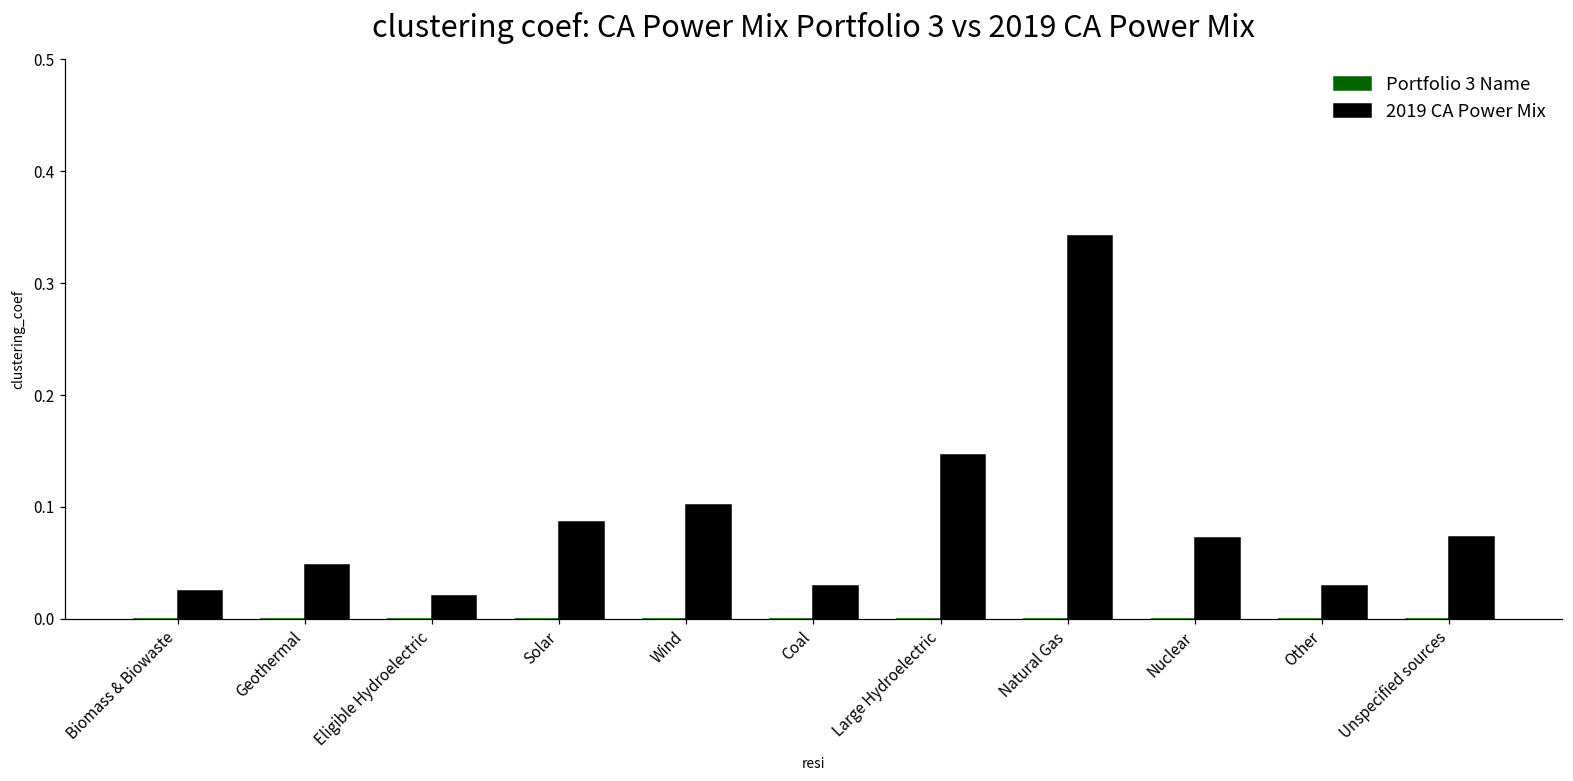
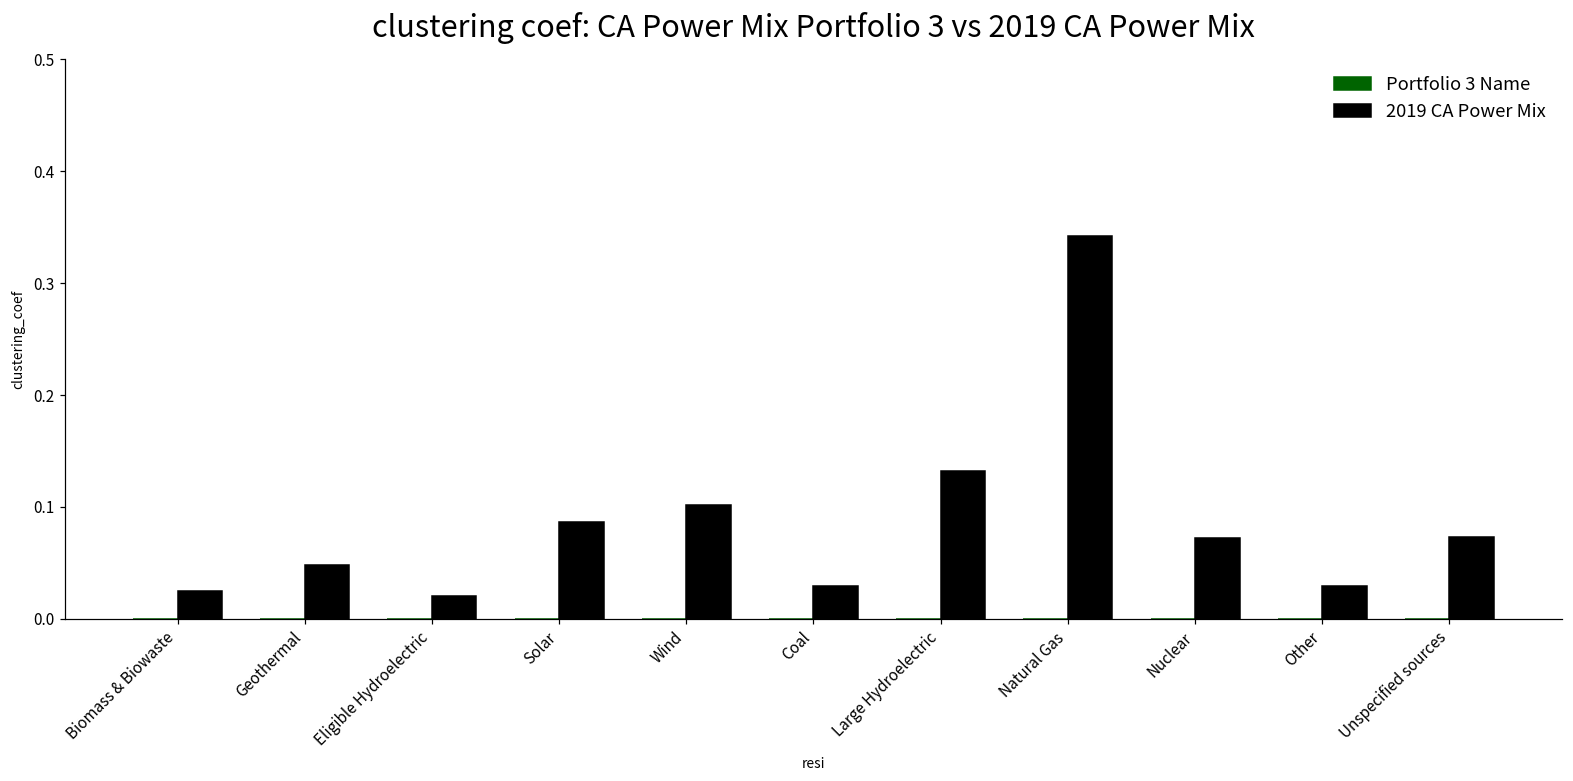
2019 CA Power Mix, Large Hydroelectric: 0.146 -> 0.132
